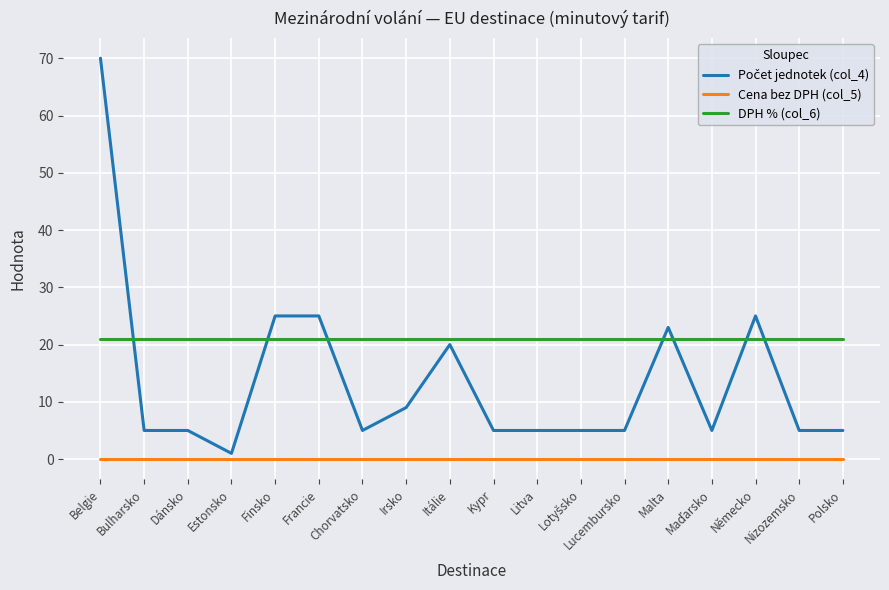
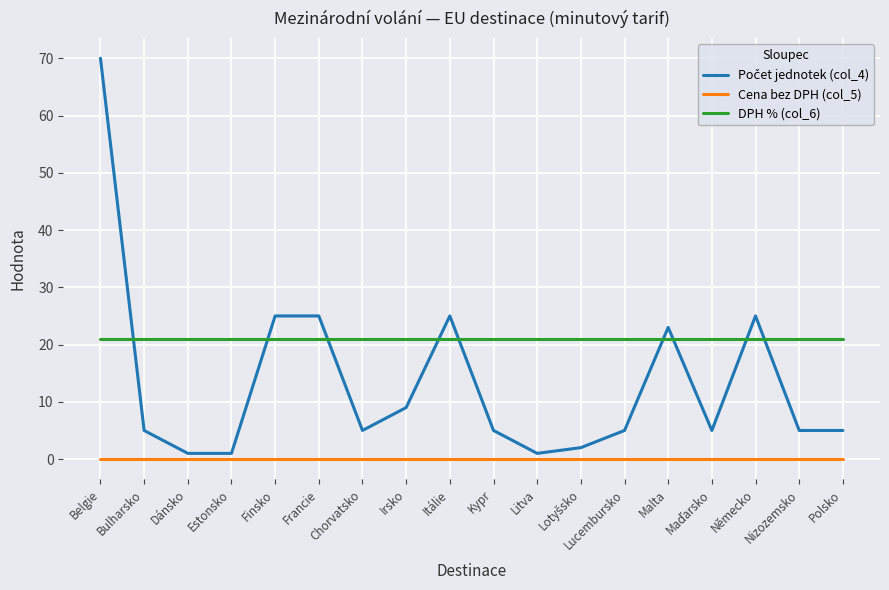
Počet jednotek (col_4), Dánsko: 5 -> 1
Počet jednotek (col_4), Itálie: 20 -> 25
Počet jednotek (col_4), Litva: 5 -> 1
Počet jednotek (col_4), Lotyšsko: 5 -> 2
